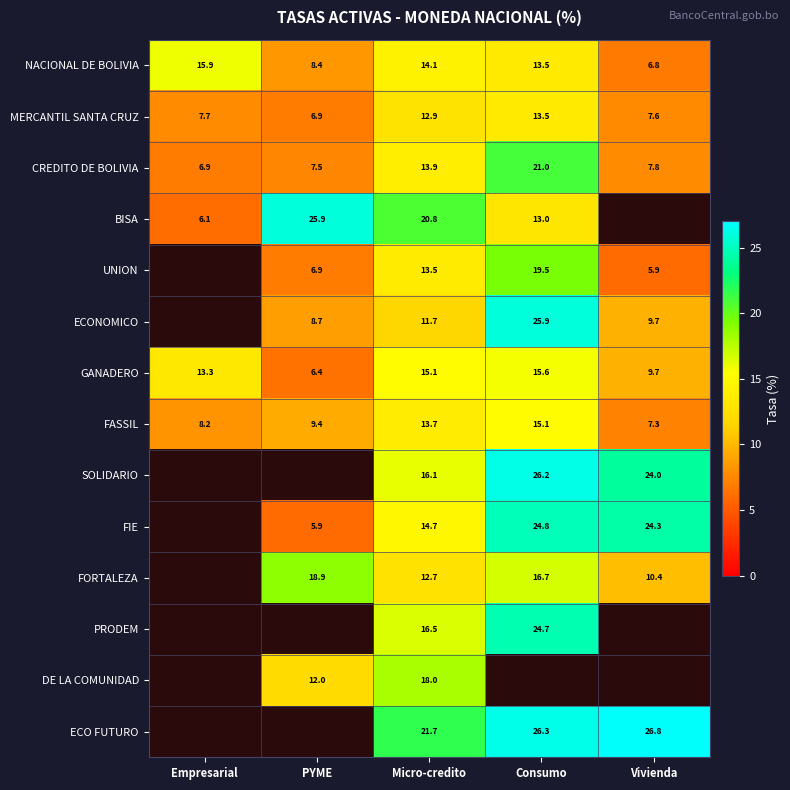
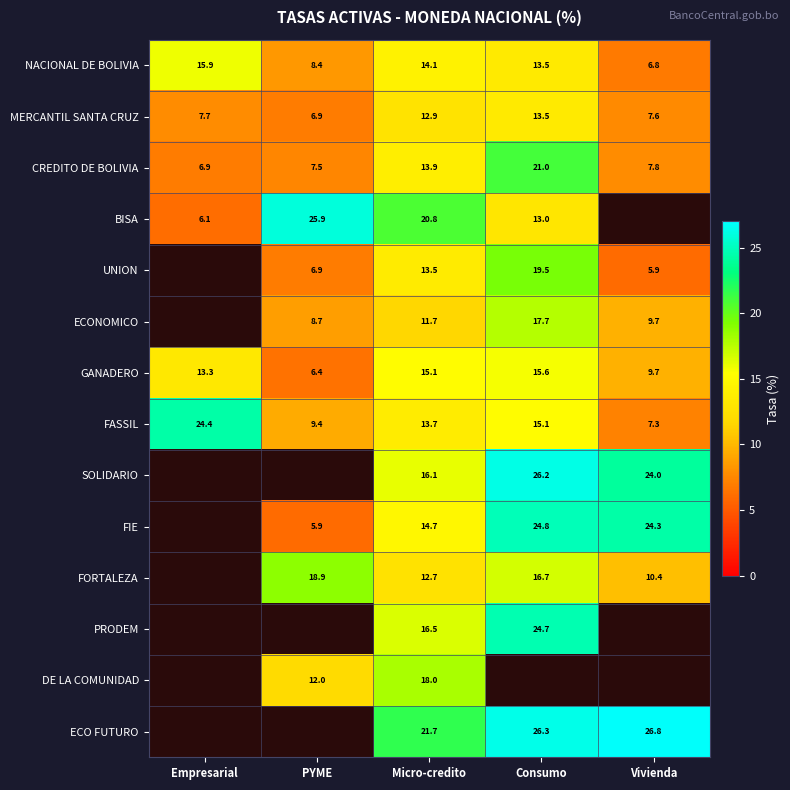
ECONOMICO, Consumo: 25.9 -> 17.7
FASSIL, Empresarial: 8.2 -> 24.4
